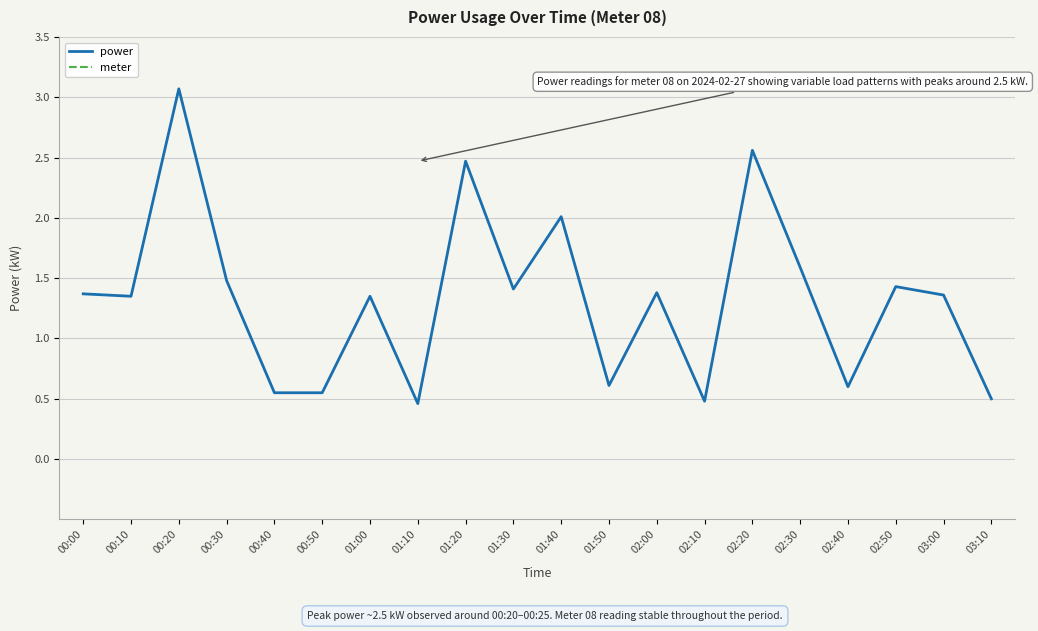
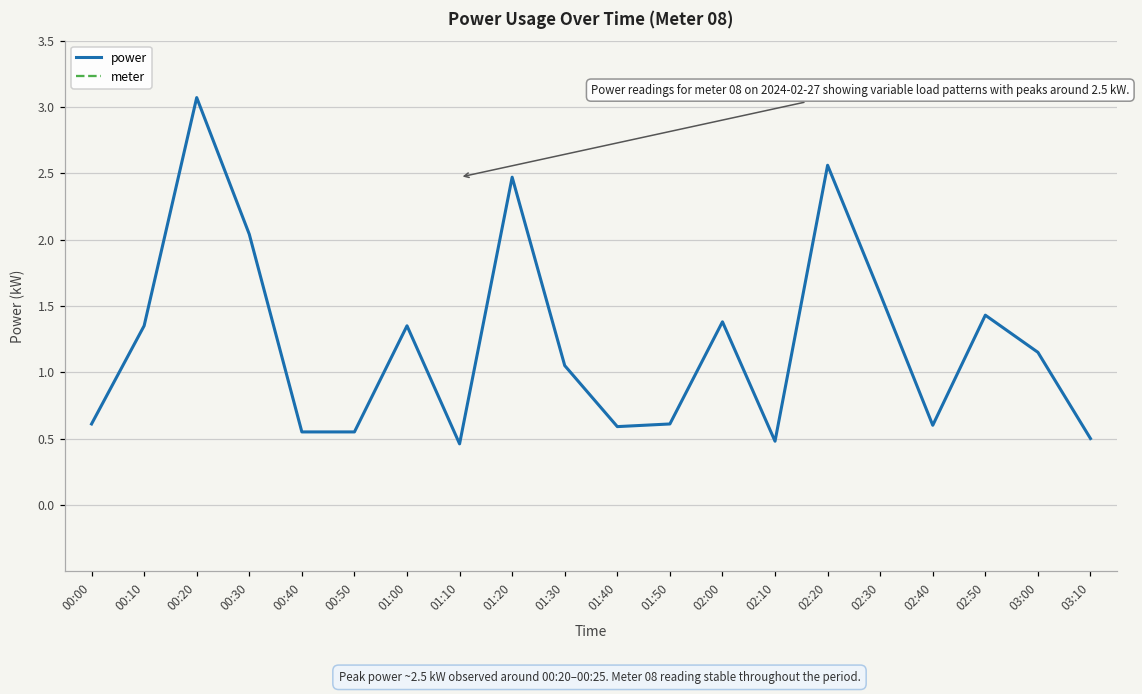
power, 00:00: 1.37 -> 0.61
power, 00:30: 1.48 -> 2.04
power, 01:30: 1.41 -> 1.05
power, 01:40: 2.01 -> 0.59
power, 03:00: 1.36 -> 1.15
